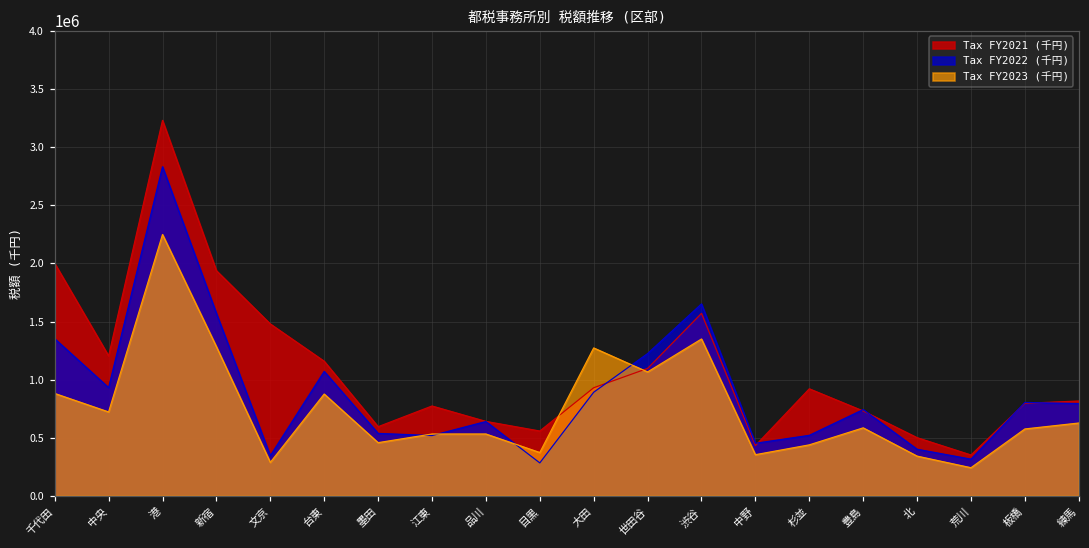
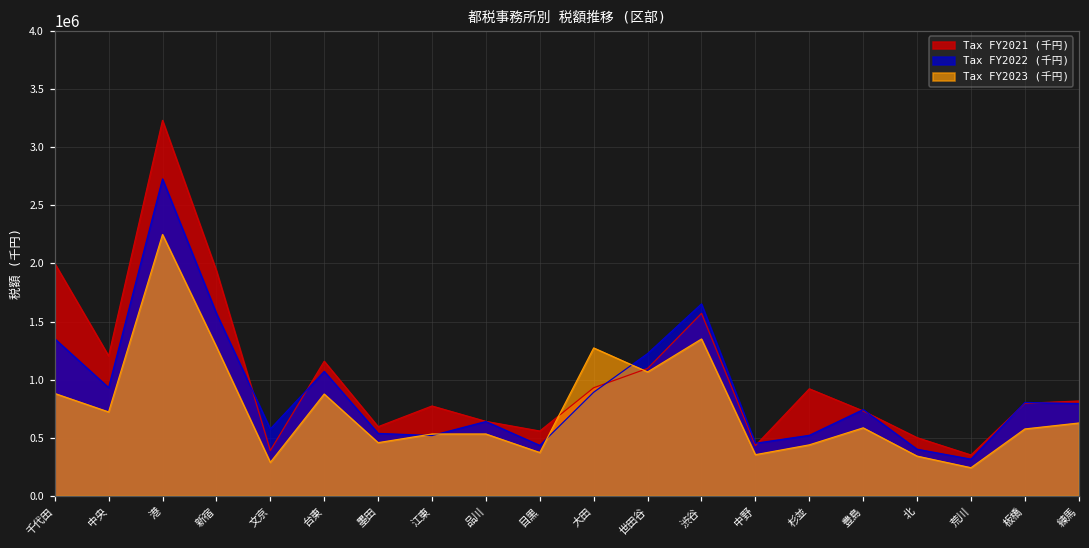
Tax FY2022 (千円), 港: 2830000 -> 2730000
Tax FY2021 (千円), 文京: 1480000 -> 390000
Tax FY2022 (千円), 文京: 340000 -> 580000
Tax FY2022 (千円), 目黒: 280000 -> 430000
